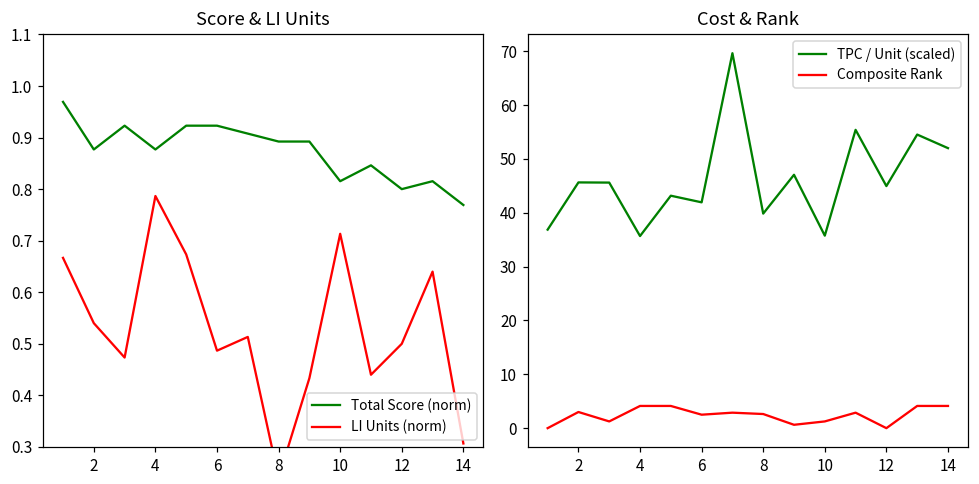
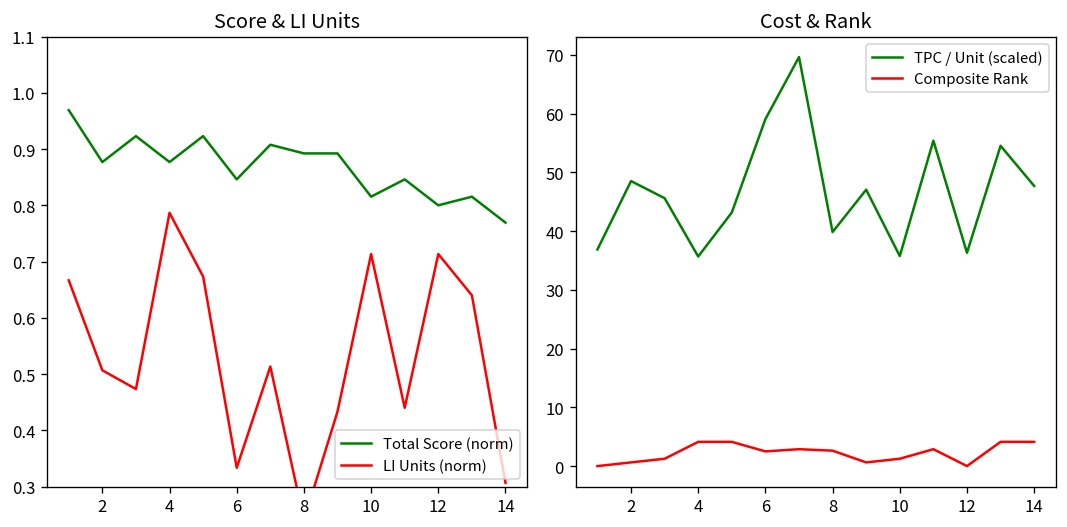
Score & LI Units, LI Units (norm), 2: 0.54 -> 0.51
Score & LI Units, Total Score (norm), 6: 0.92 -> 0.85
Score & LI Units, LI Units (norm), 6: 0.49 -> 0.33
Score & LI Units, LI Units (norm), 12: 0.50 -> 0.71
Cost & Rank, TPC / Unit (scaled), 2: 46 -> 49
Cost & Rank, Composite Rank, 2: 3 -> 1
Cost & Rank, TPC / Unit (scaled), 6: 42 -> 59
Cost & Rank, TPC / Unit (scaled), 12: 45 -> 36
Cost & Rank, TPC / Unit (scaled), 14: 52 -> 48
